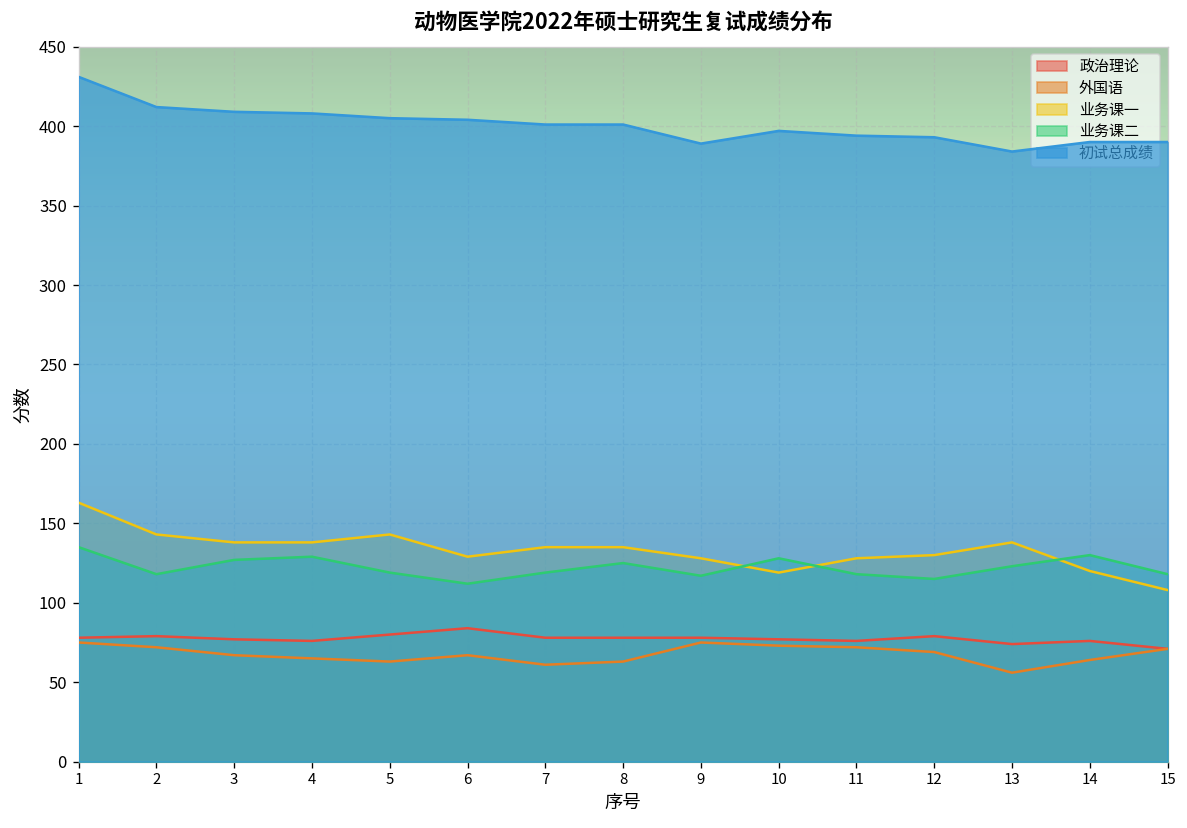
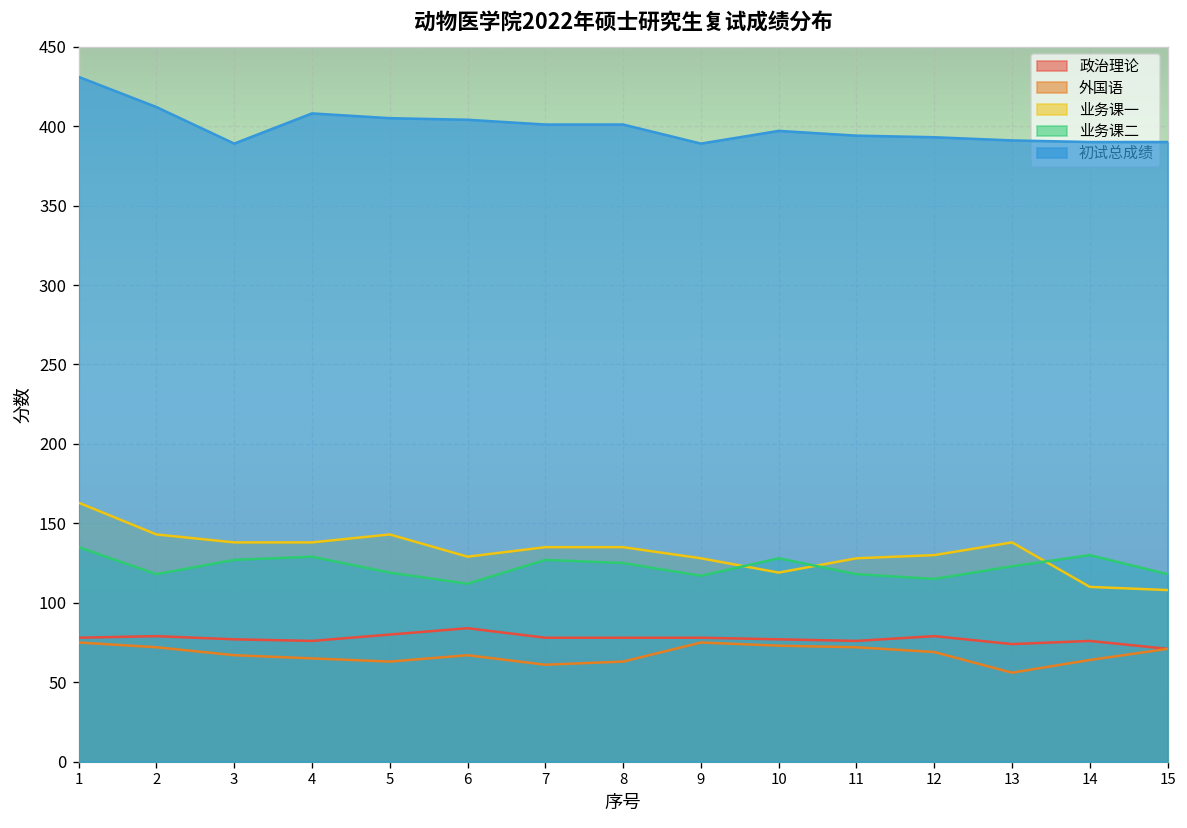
初试总成绩, 3: 409 -> 389
业务课二, 7: 119 -> 127
初试总成绩, 13: 384 -> 391
业务课一, 14: 120 -> 110
